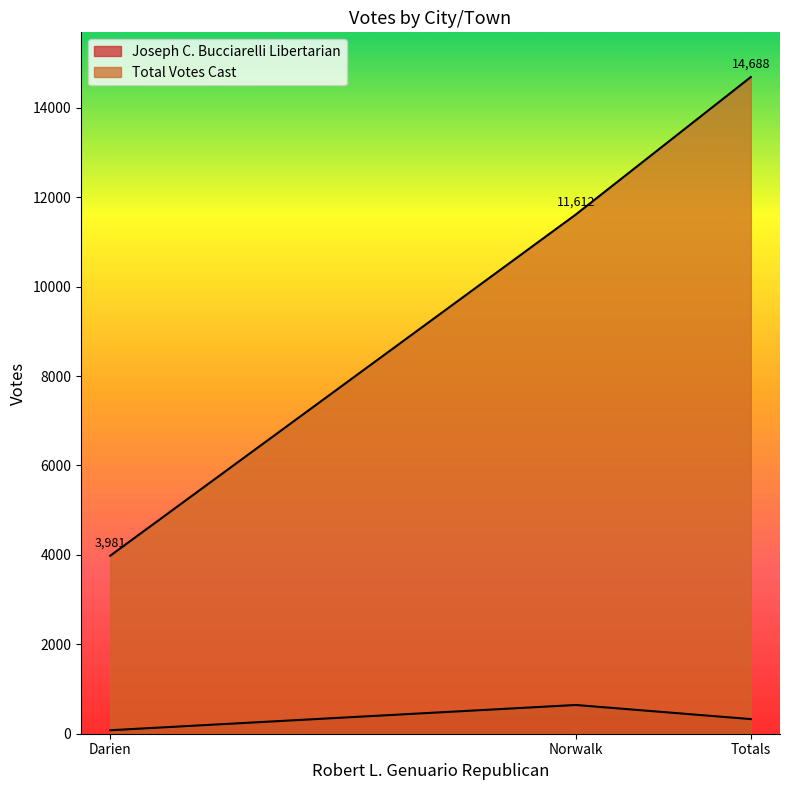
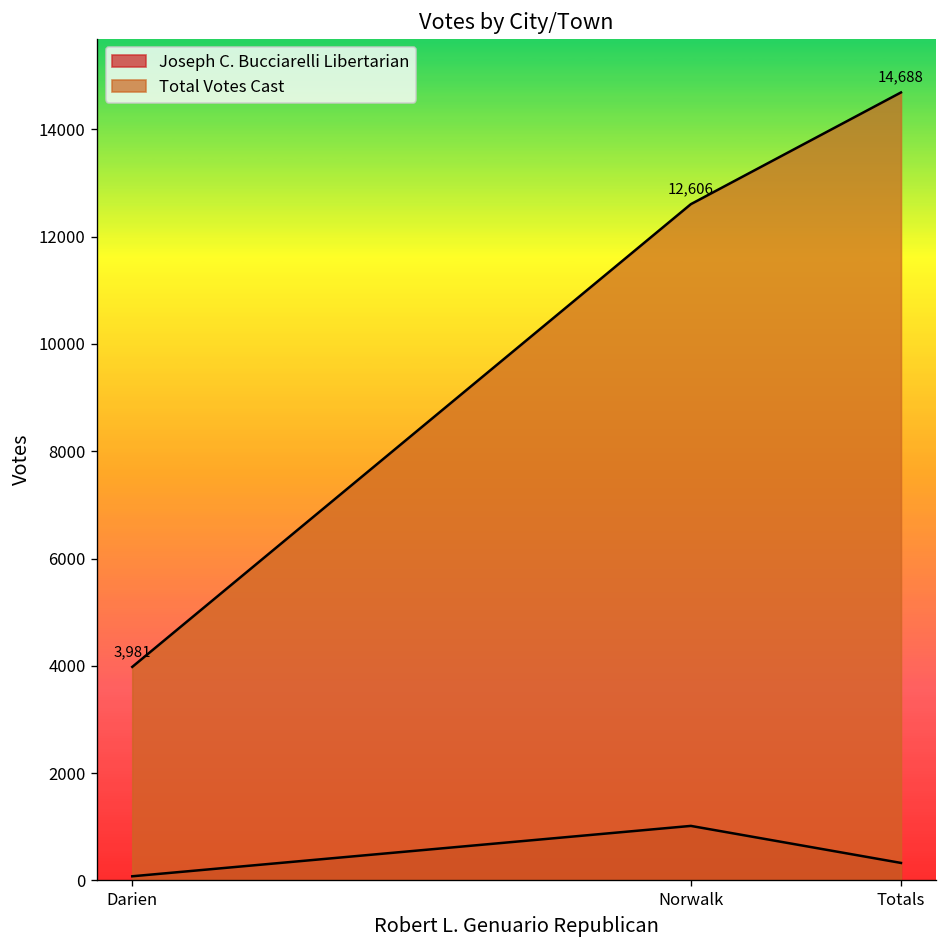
Joseph C. Bucciarelli Libertarian, Norwalk: 600 -> 1000
Total Votes Cast, Norwalk: 11,612 -> 12,606
